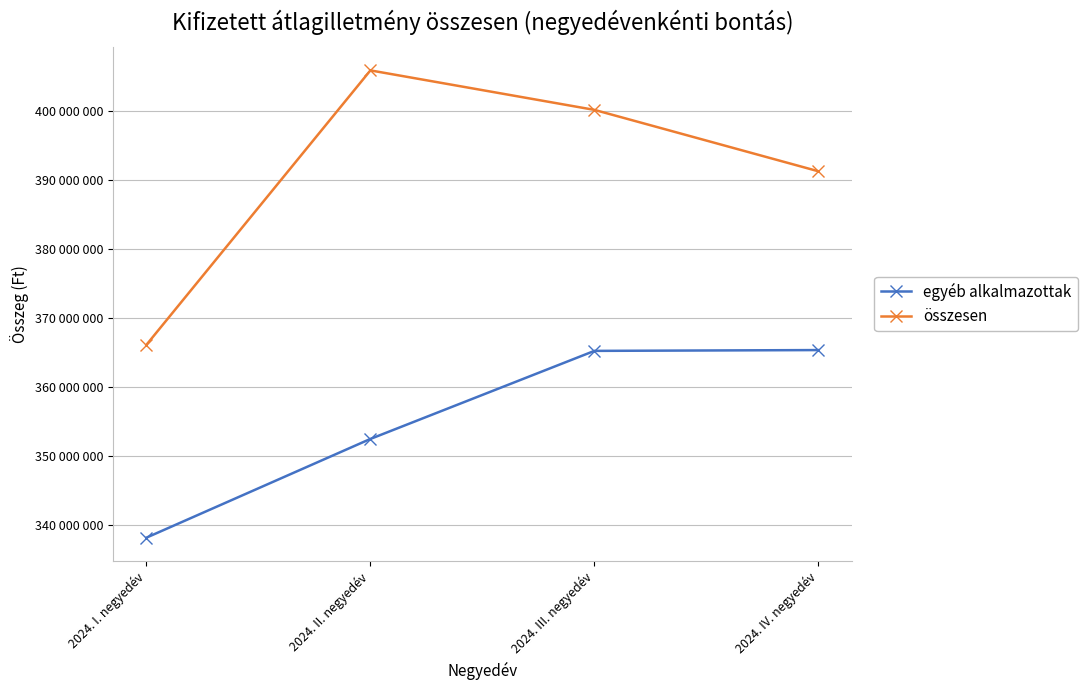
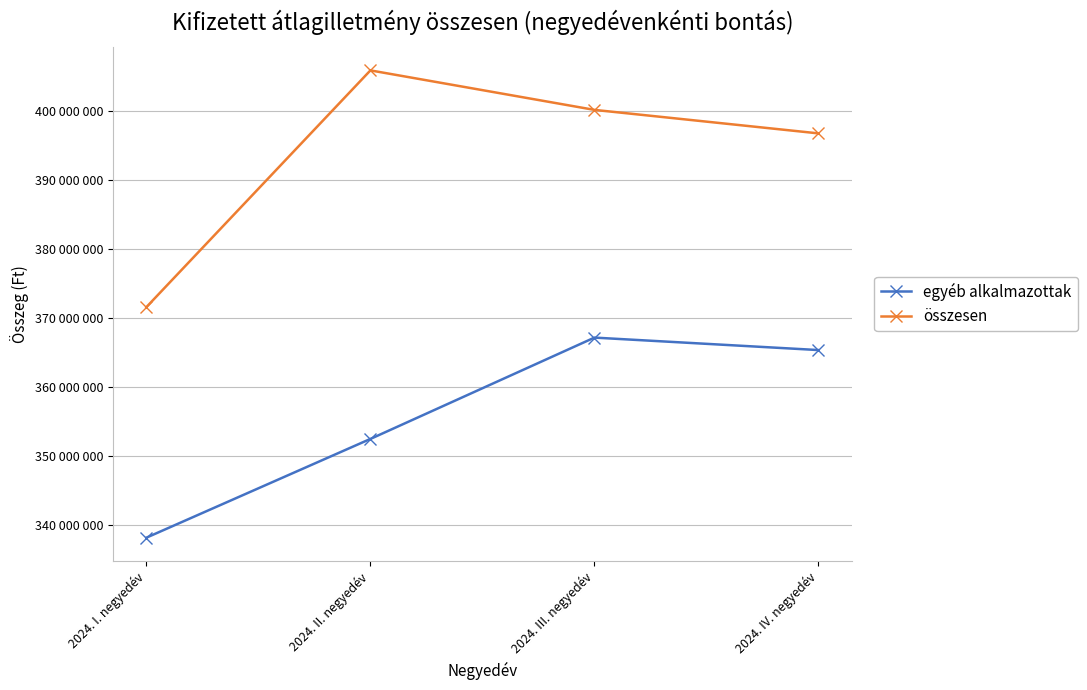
összesen, 2024. I. negyedév: 366000000 -> 372000000
egyéb alkalmazottak, 2024. III. negyedév: 365000000 -> 367000000
összesen, 2024. IV. negyedév: 391000000 -> 397000000
